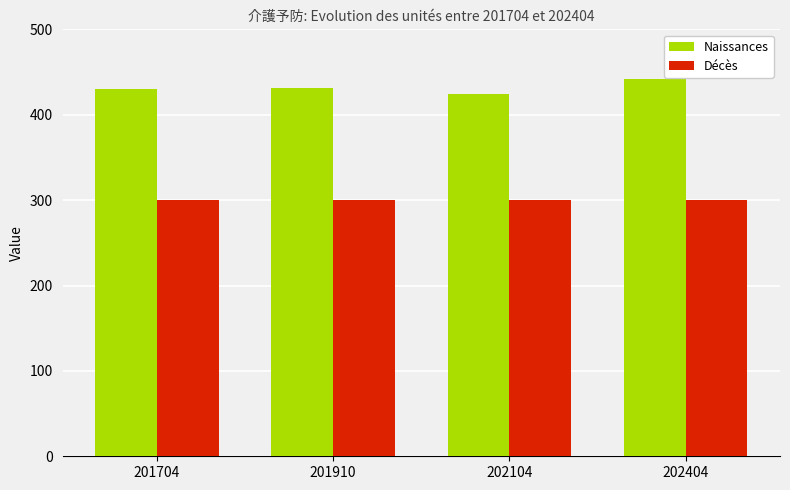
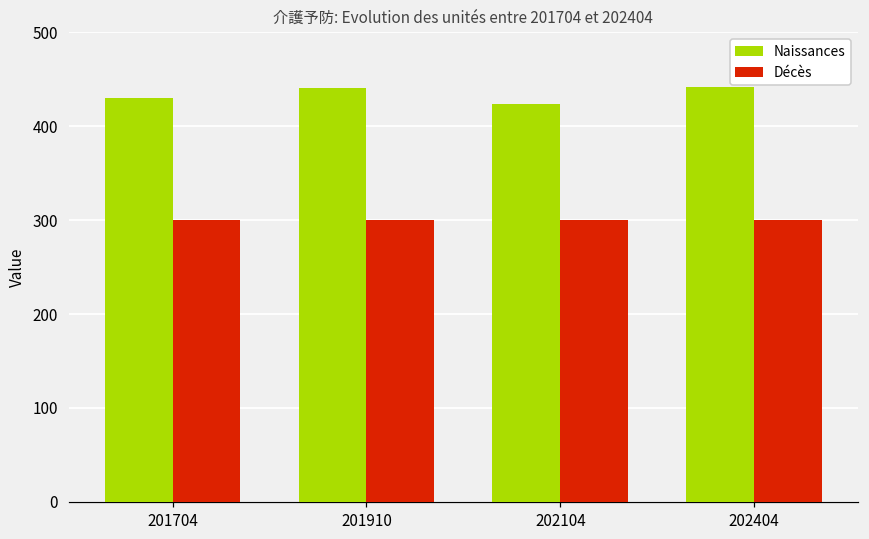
Naissances, 201910: 430 -> 440
